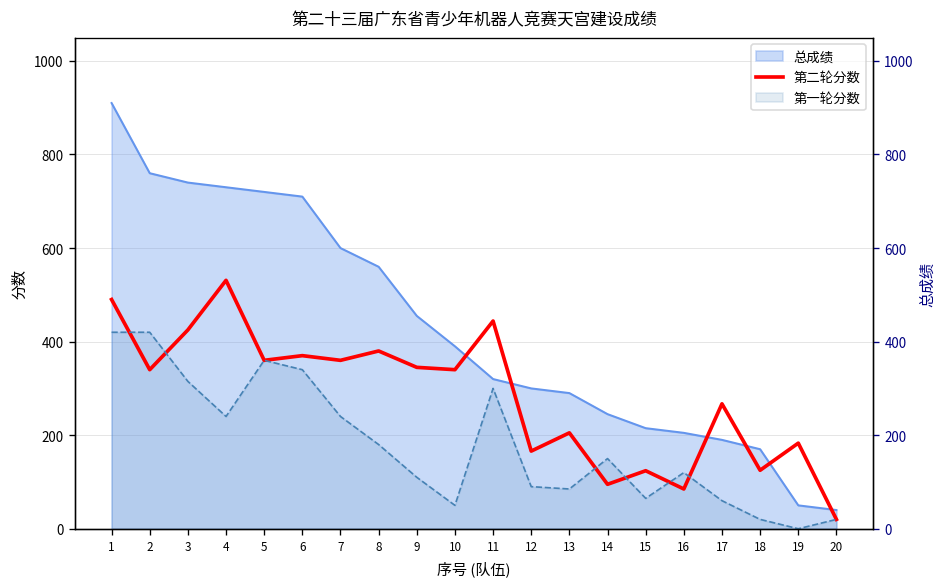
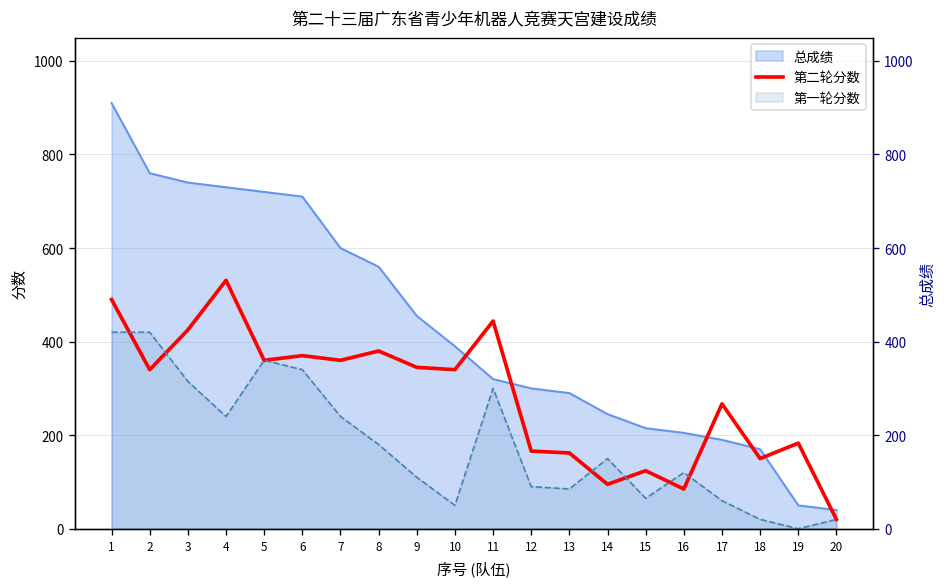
第二轮分数, 13: 210 -> 160
第二轮分数, 18: 130 -> 150
